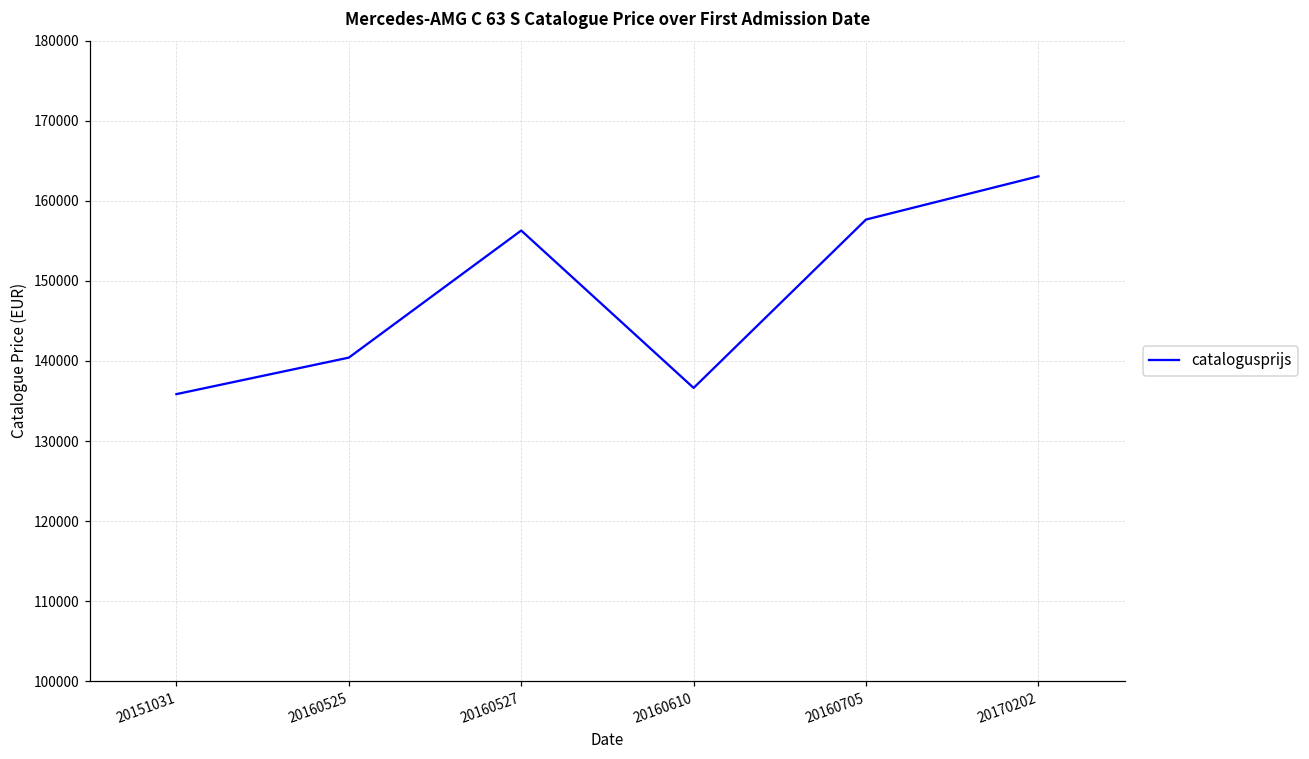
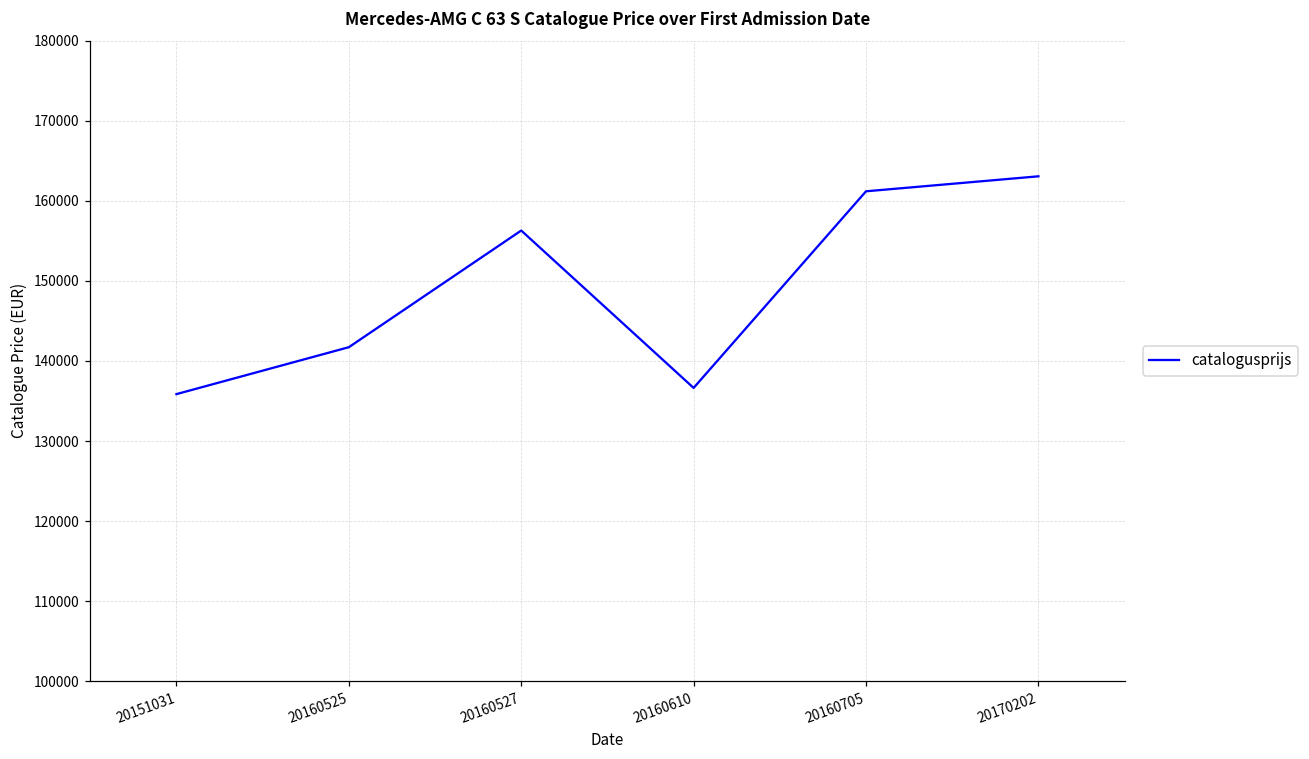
20160525: 140000 -> 142000
20160705: 158000 -> 161000
